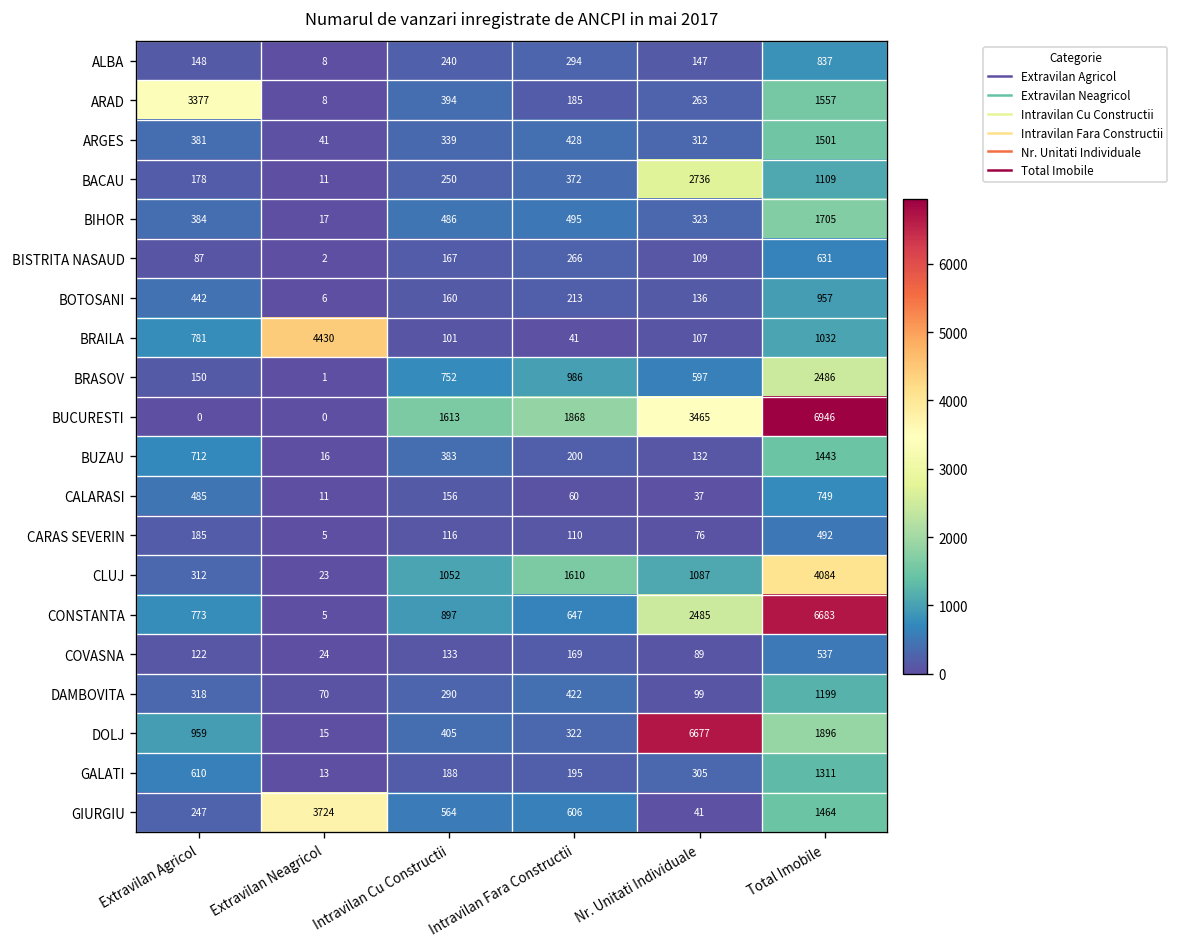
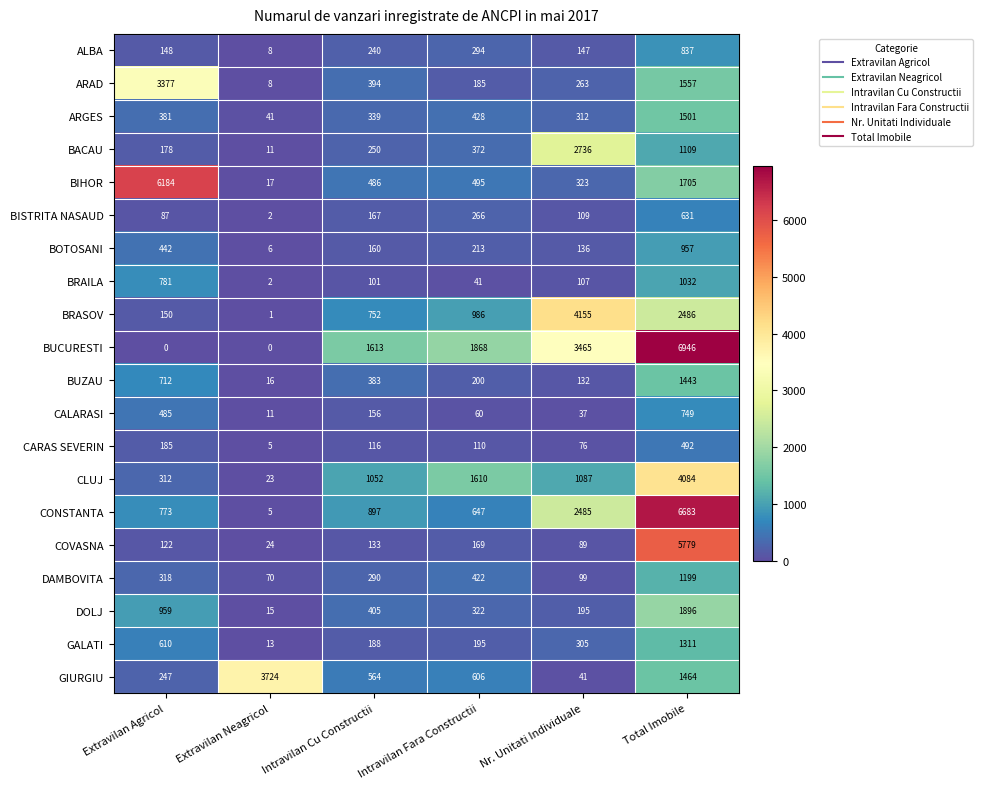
BIHOR, Extravilan Agricol: 384 -> 6184
BRAILA, Extravilan Neagricol: 4430 -> 2
BRASOV, Nr. Unitati Individuale: 597 -> 4155
COVASNA, Total Imobile: 537 -> 5779
DOLJ, Nr. Unitati Individuale: 6677 -> 195
